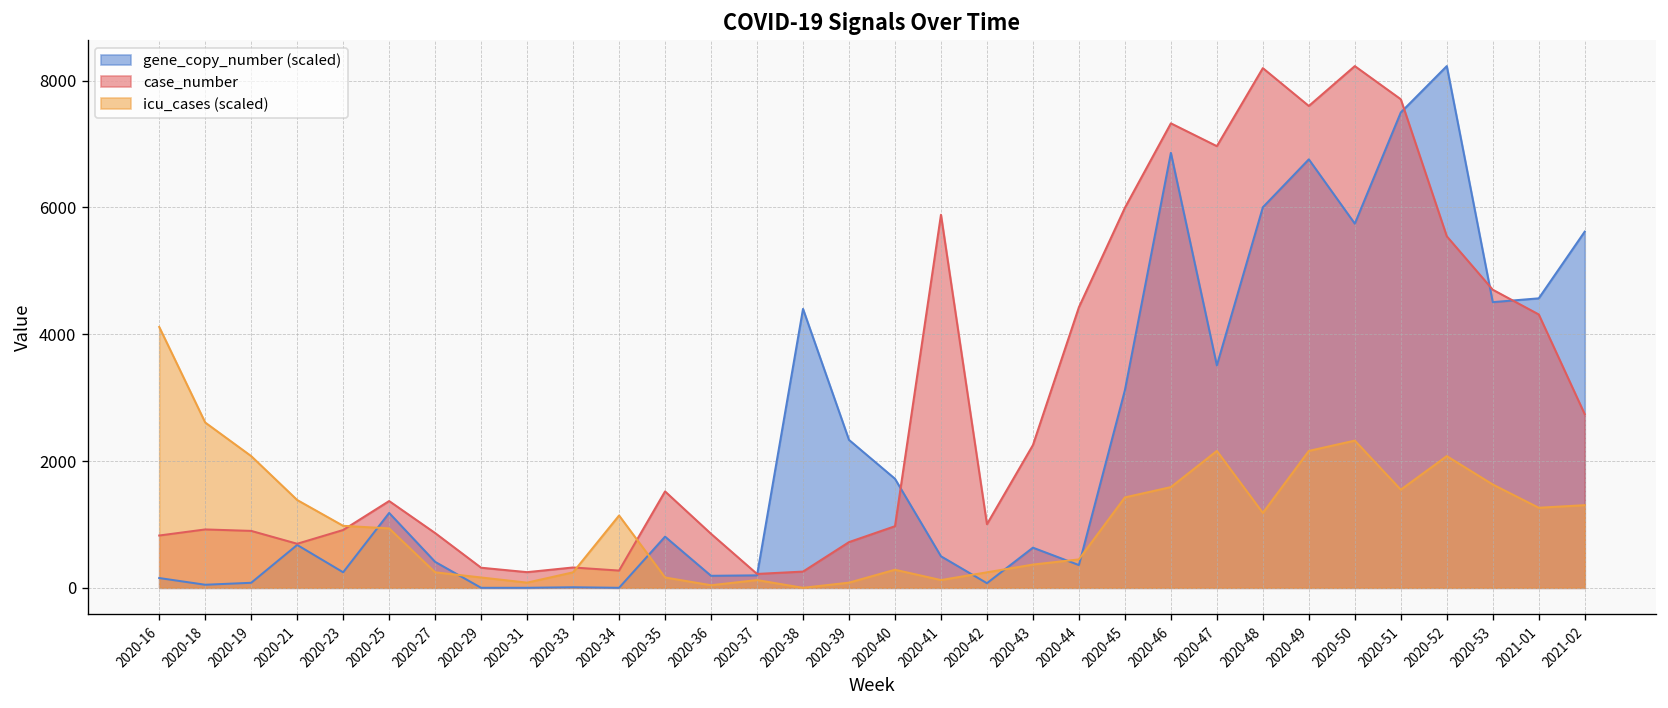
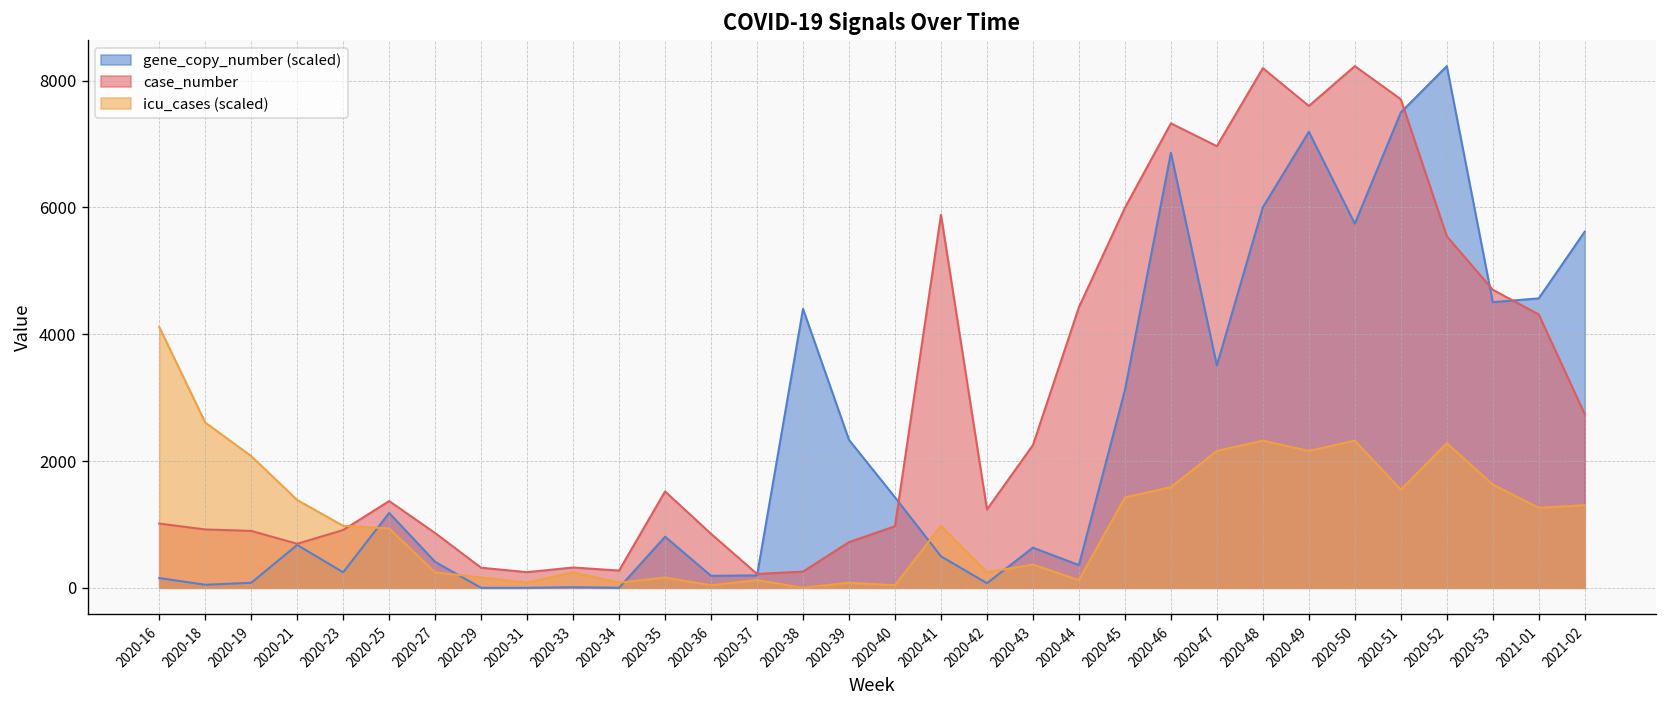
case_number, 2020-16: 800 -> 1000
icu_cases (scaled), 2020-34: 1100 -> 100
gene_copy_number (scaled), 2020-40: 1700 -> 1400
icu_cases (scaled), 2020-40: 300 -> 0
icu_cases (scaled), 2020-41: 100 -> 1000
case_number, 2020-42: 1000 -> 1200
icu_cases (scaled), 2020-44: 400 -> 100
icu_cases (scaled), 2020-48: 1200 -> 2300
gene_copy_number (scaled), 2020-49: 6800 -> 7200
icu_cases (scaled), 2020-52: 2100 -> 2300
